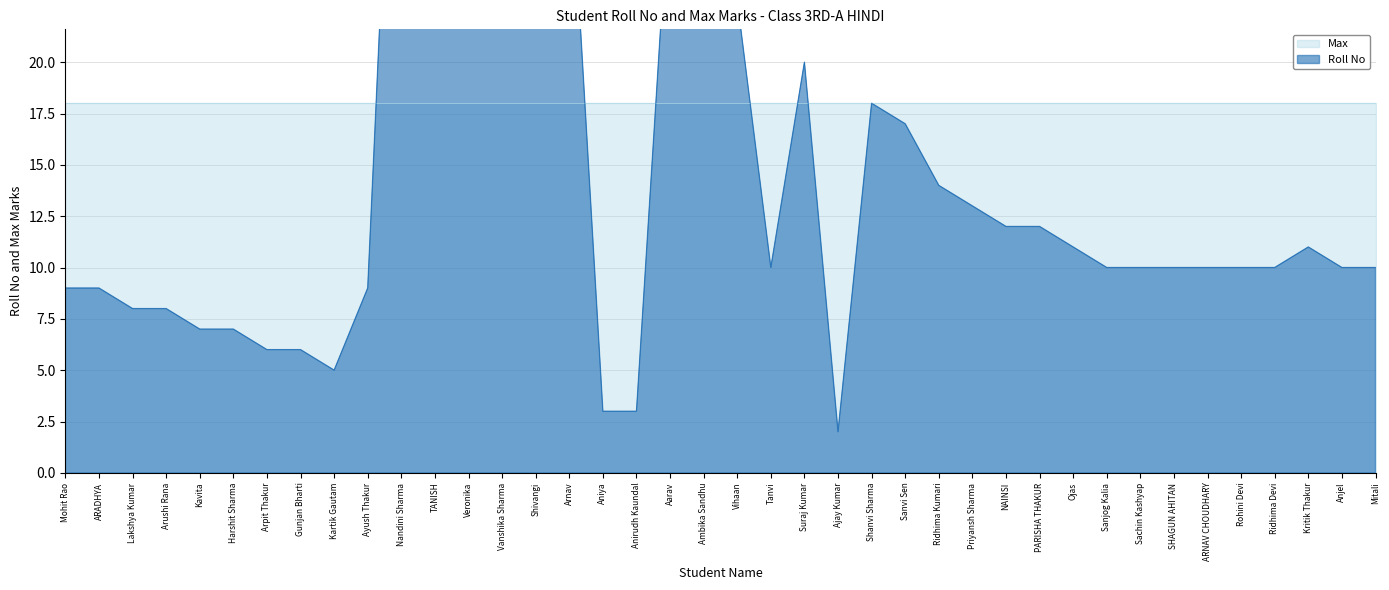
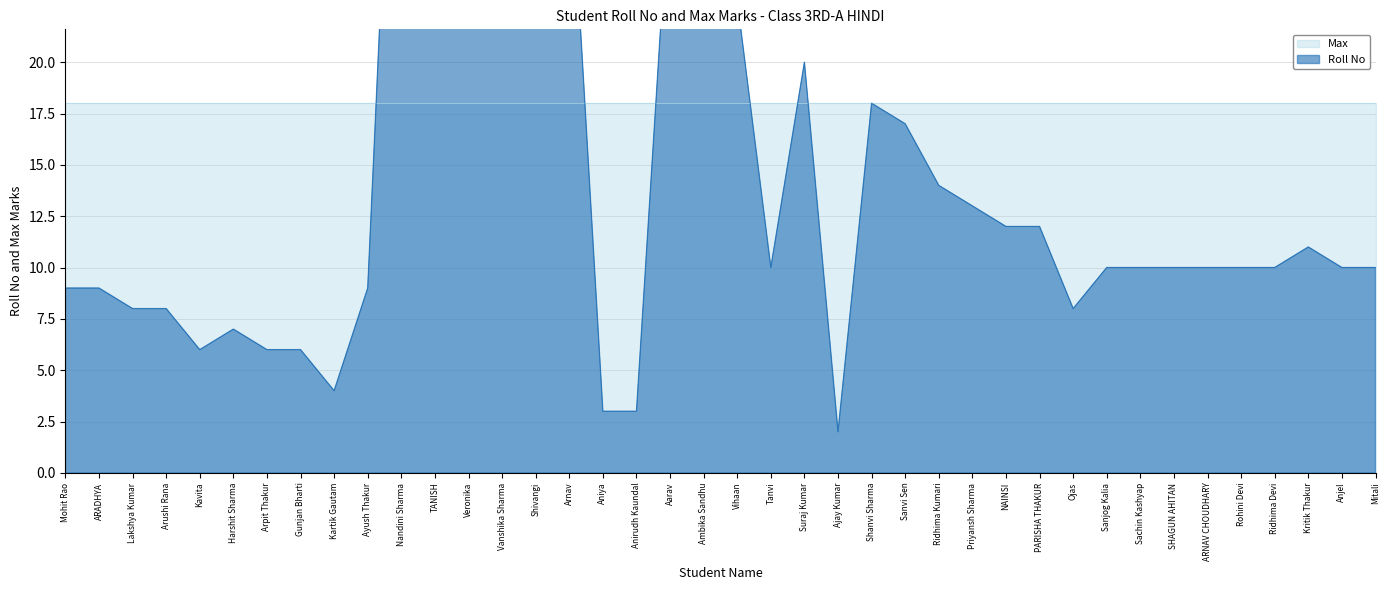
Roll No, Kavita: 7 -> 6
Roll No, Kartik Gautam: 5 -> 4
Roll No, Ojas: 11 -> 8
